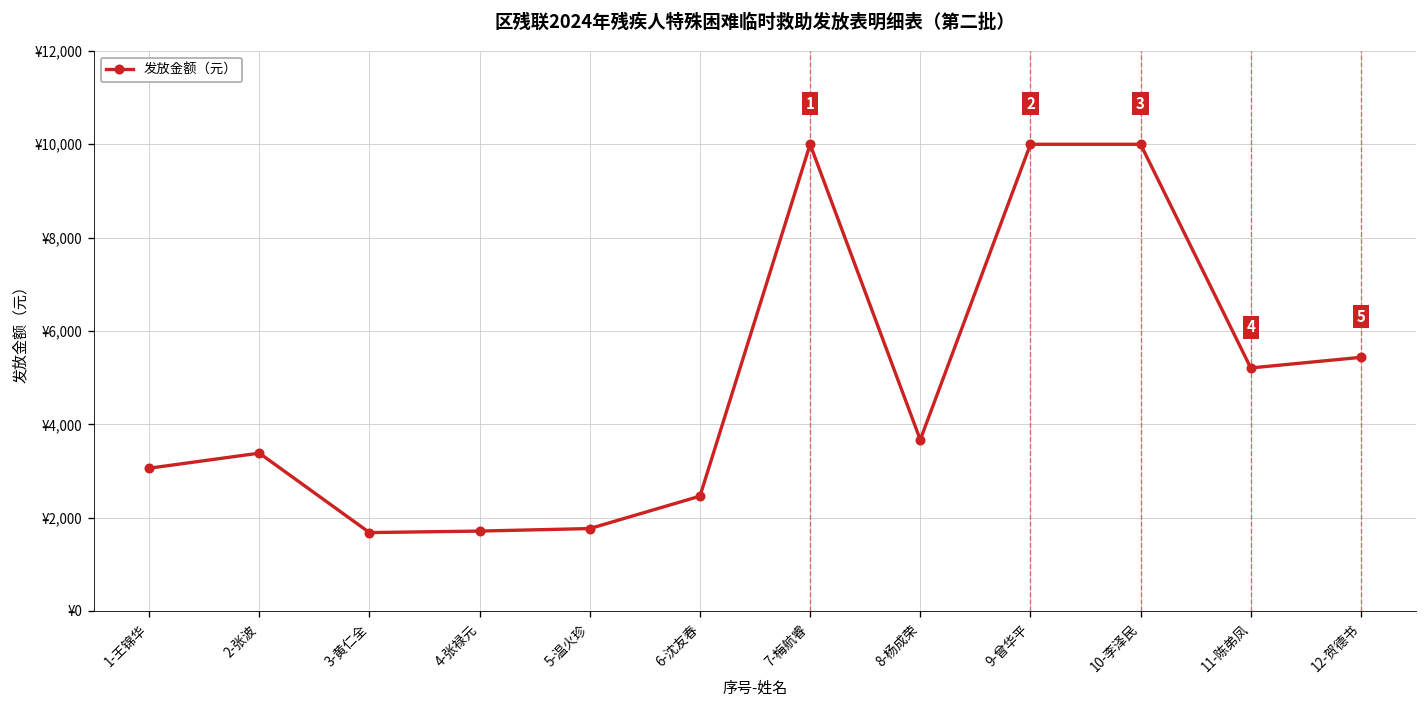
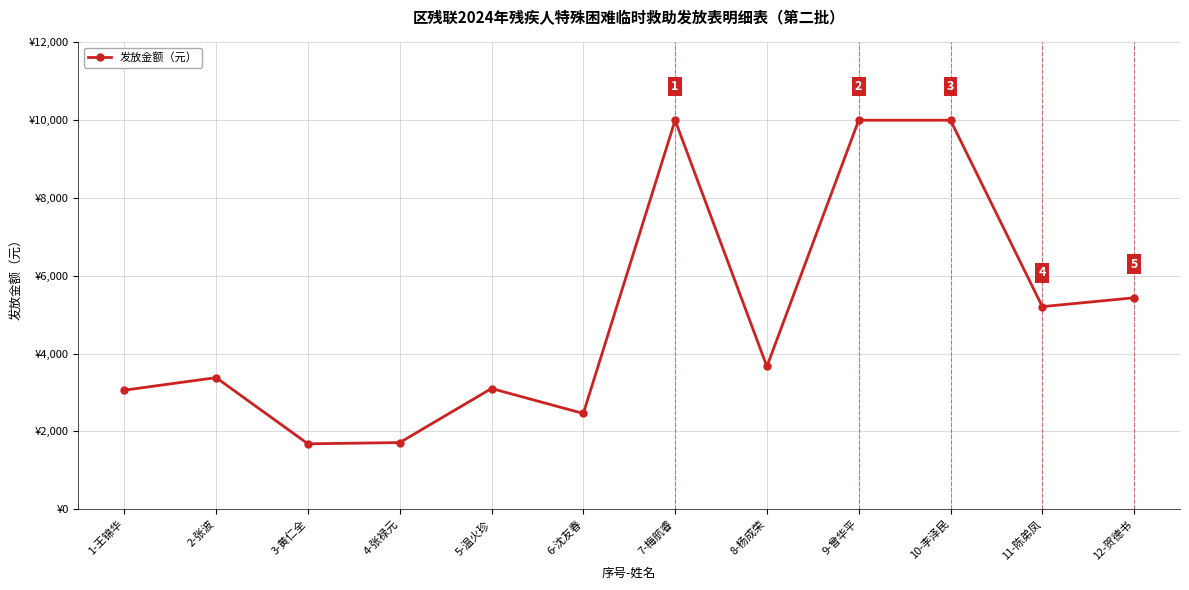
5-温火珍: ¥1,800 -> ¥3,100
